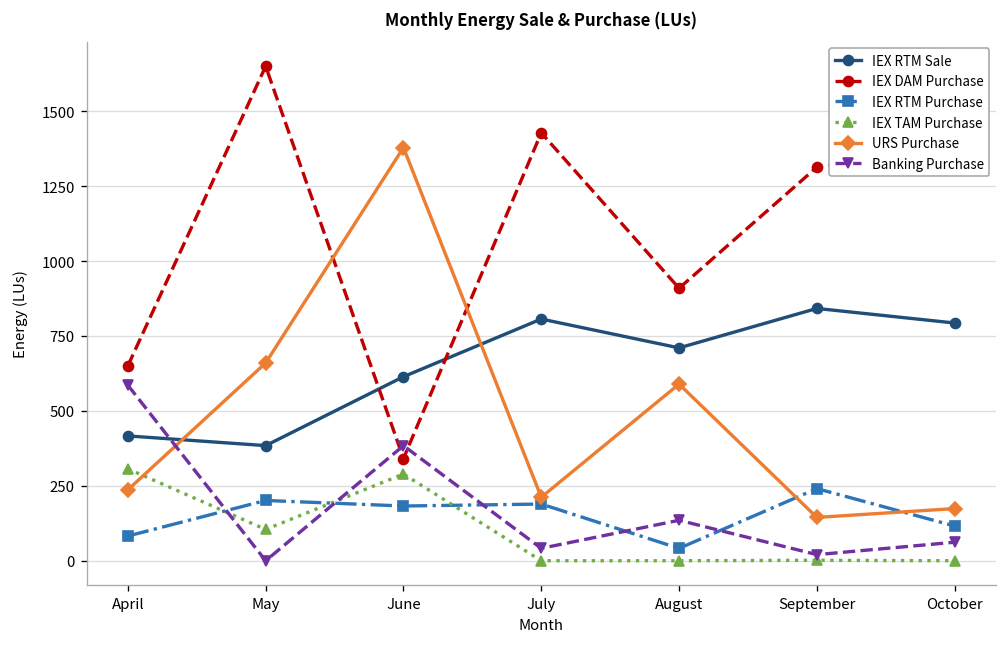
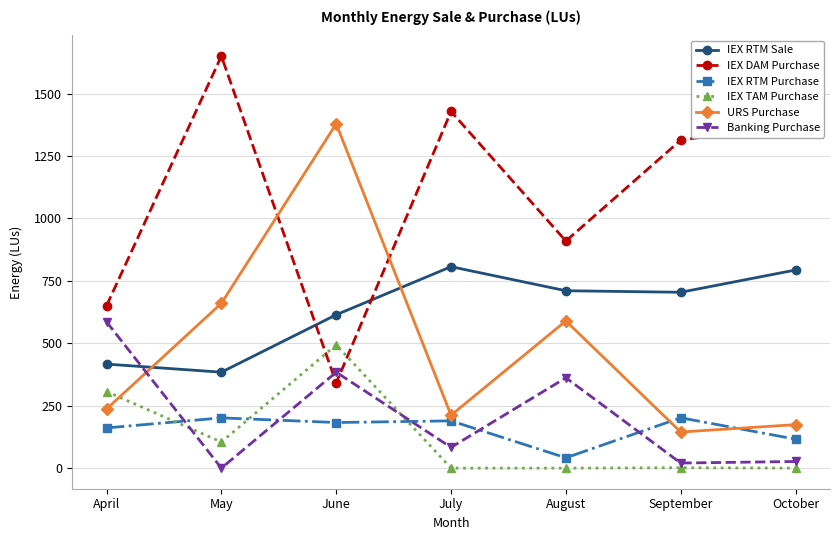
IEX RTM Purchase, April: 80 -> 160
IEX TAM Purchase, June: 290 -> 490
Banking Purchase, July: 40 -> 80
Banking Purchase, August: 140 -> 360
IEX RTM Sale, September: 840 -> 700
IEX RTM Purchase, September: 240 -> 200
Banking Purchase, October: 60 -> 30
